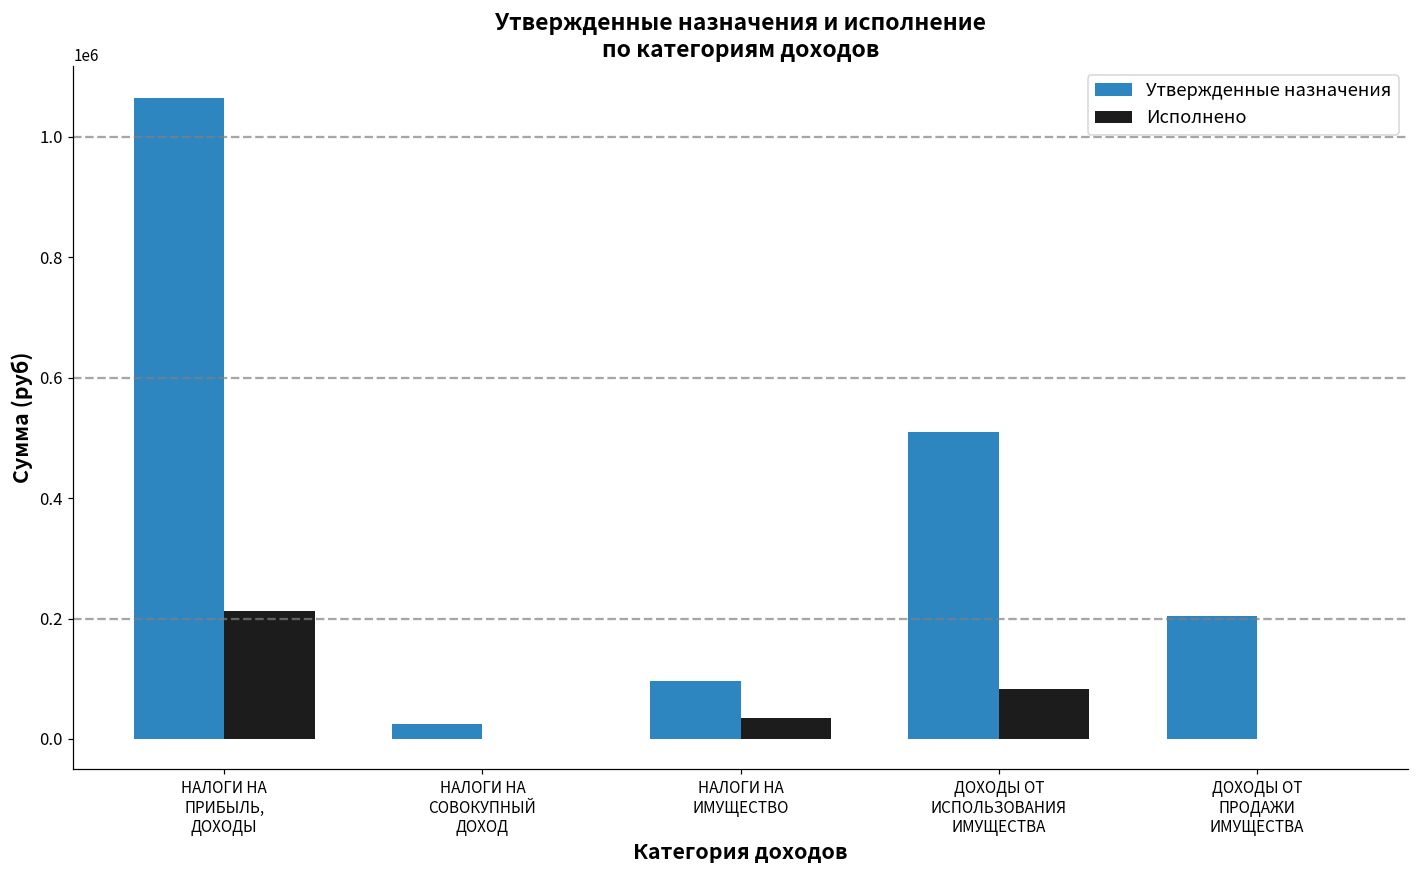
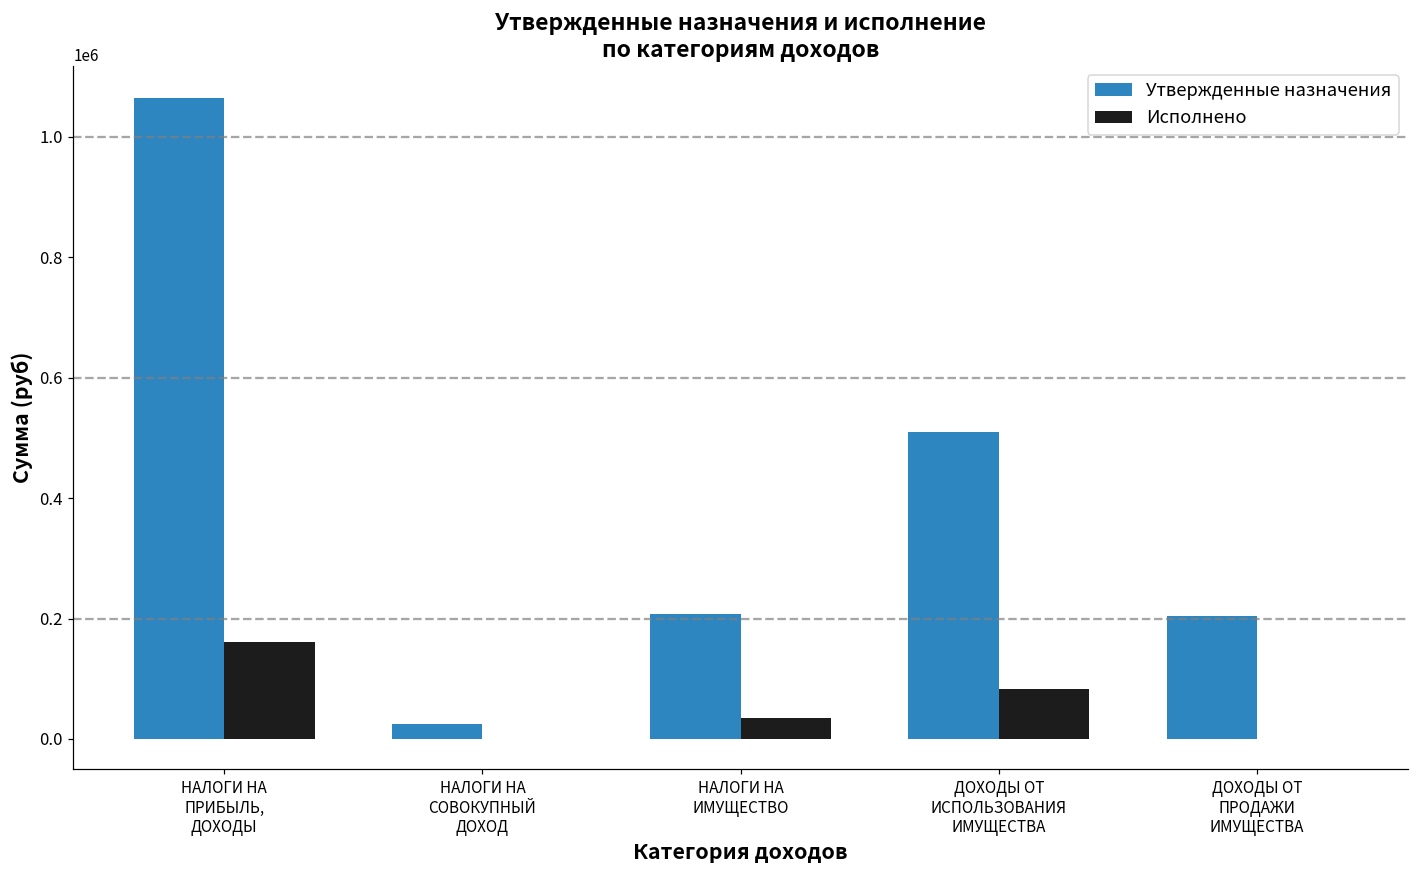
Исполнено, НАЛОГИ НА ПРИБЫЛЬ, ДОХОДЫ: 210000 -> 160000
Утвержденные назначения, НАЛОГИ НА ИМУЩЕСТВО: 100000 -> 210000
